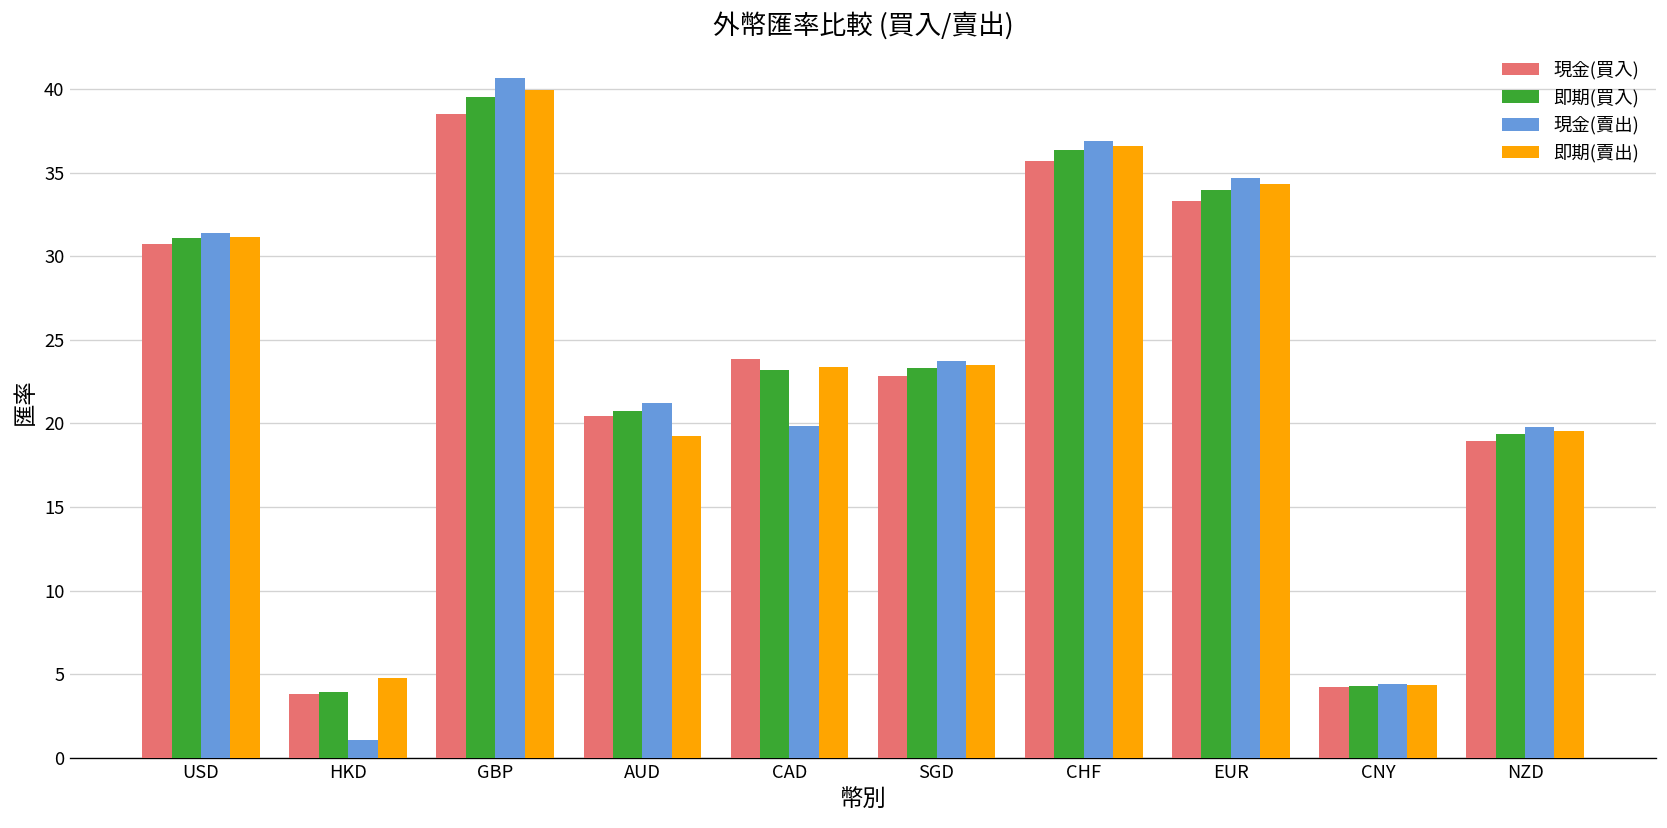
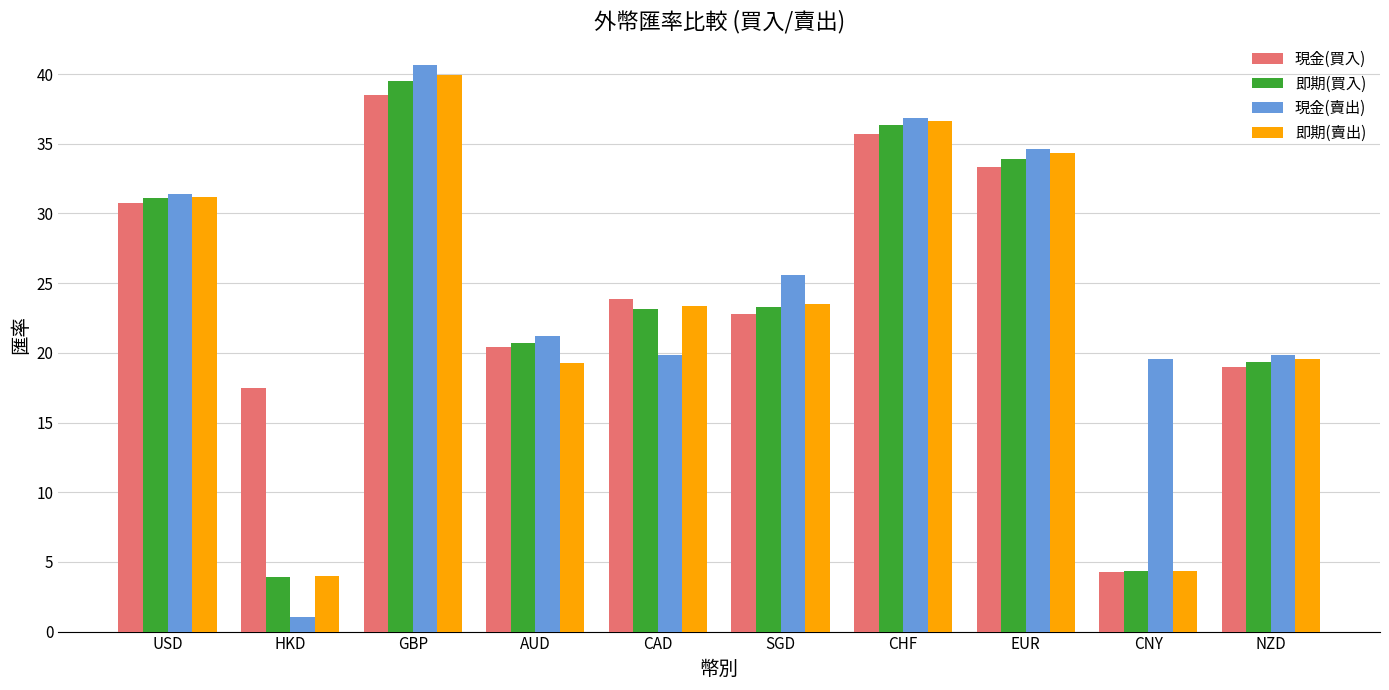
現金(買入), HKD: 3.8 -> 17.5
即期(賣出), HKD: 4.8 -> 4.0
現金(賣出), SGD: 23.7 -> 25.6
現金(賣出), CNY: 4.4 -> 19.6
